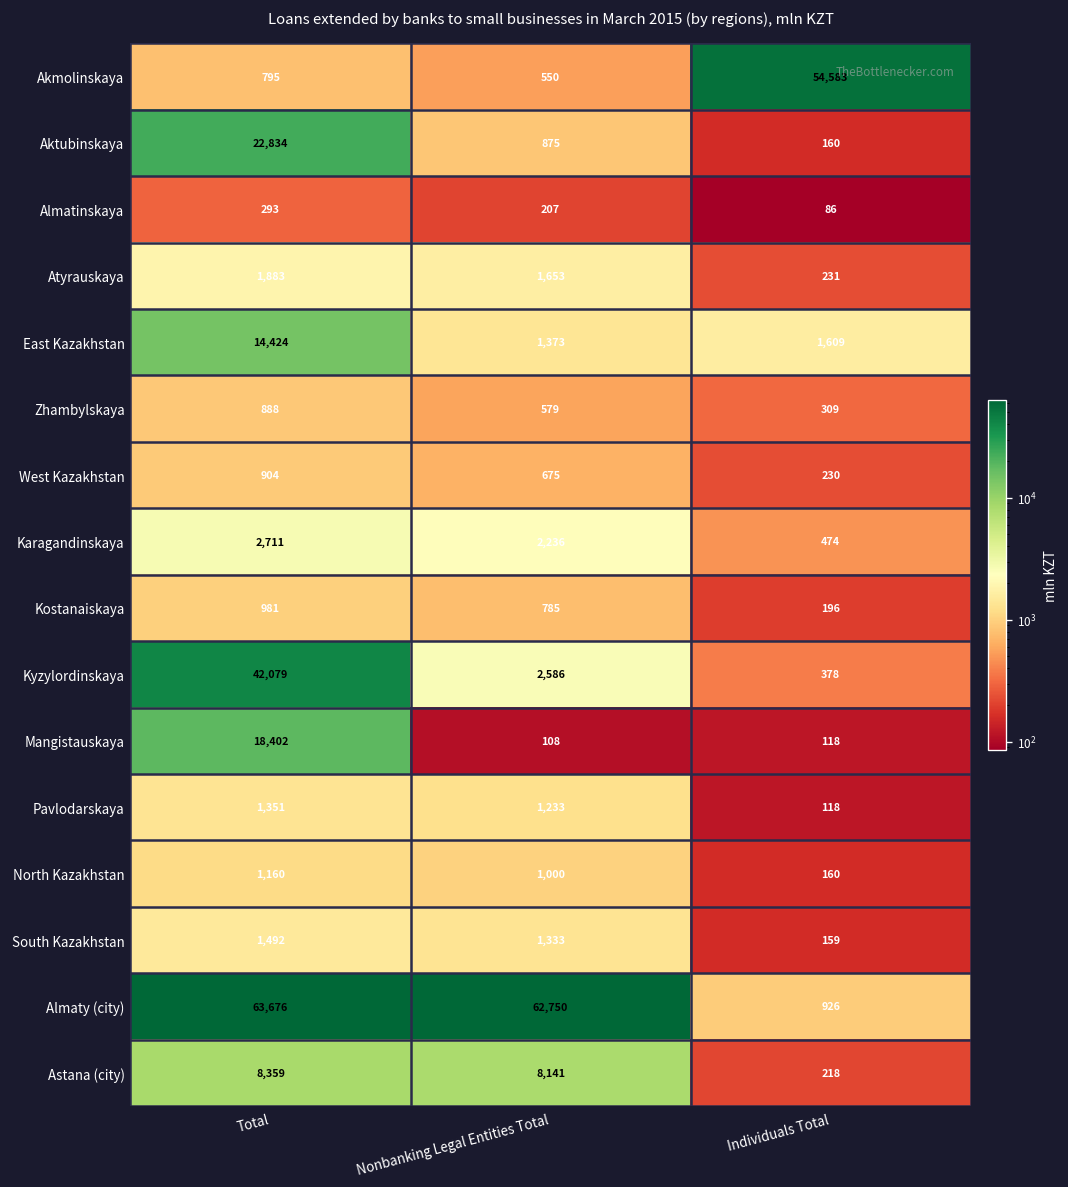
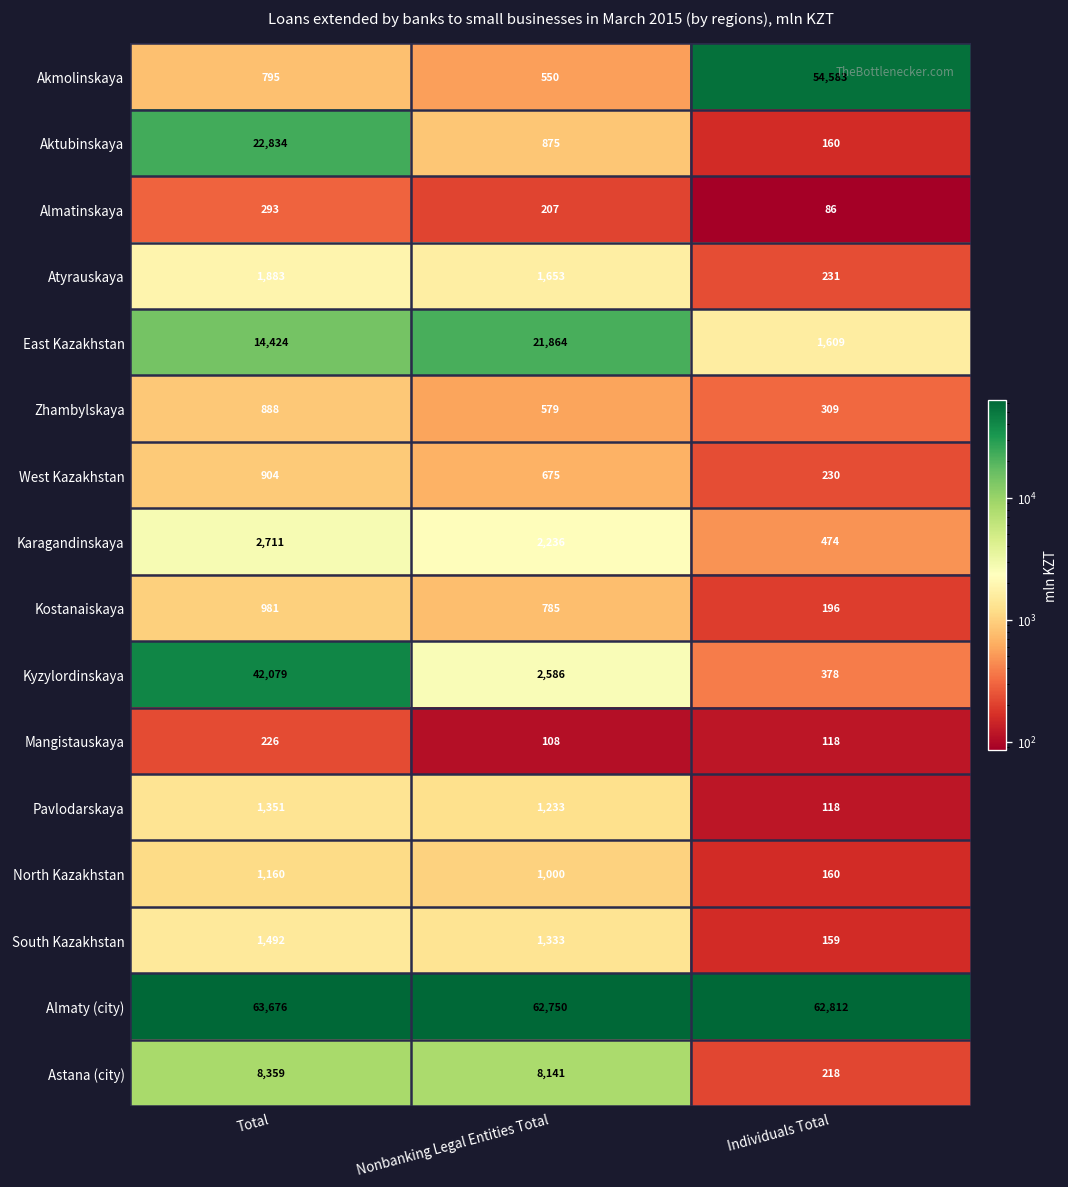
East Kazakhstan, Nonbanking Legal Entities Total: 1,373 -> 21,864
Mangistauskaya, Total: 18,402 -> 226
Almaty (city), Individuals Total: 926 -> 62,812
